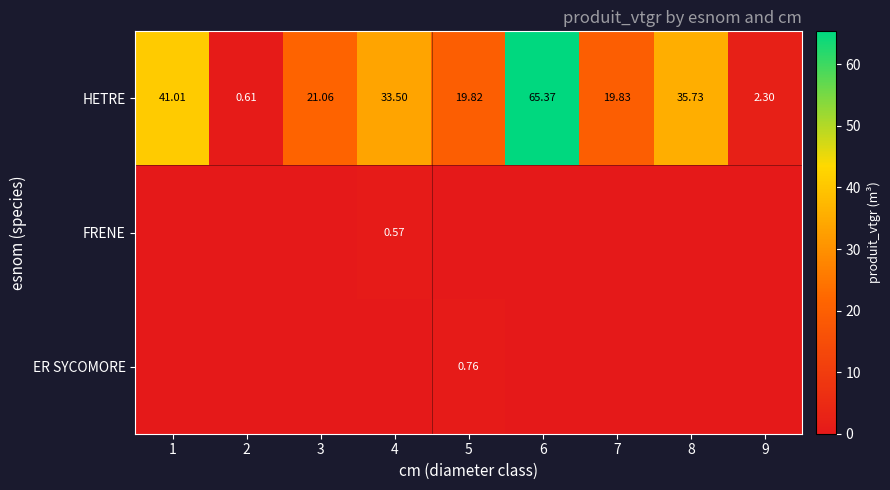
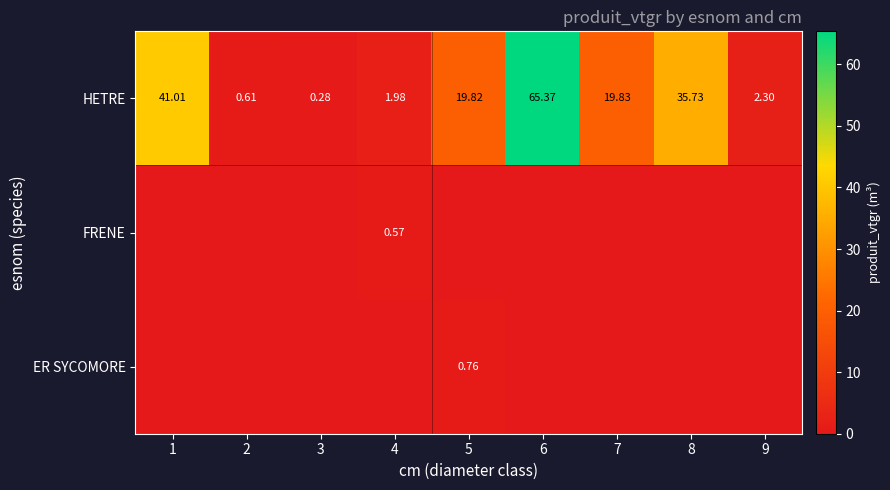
HETRE, 3: 21.06 -> 0.28
HETRE, 4: 33.50 -> 1.98
